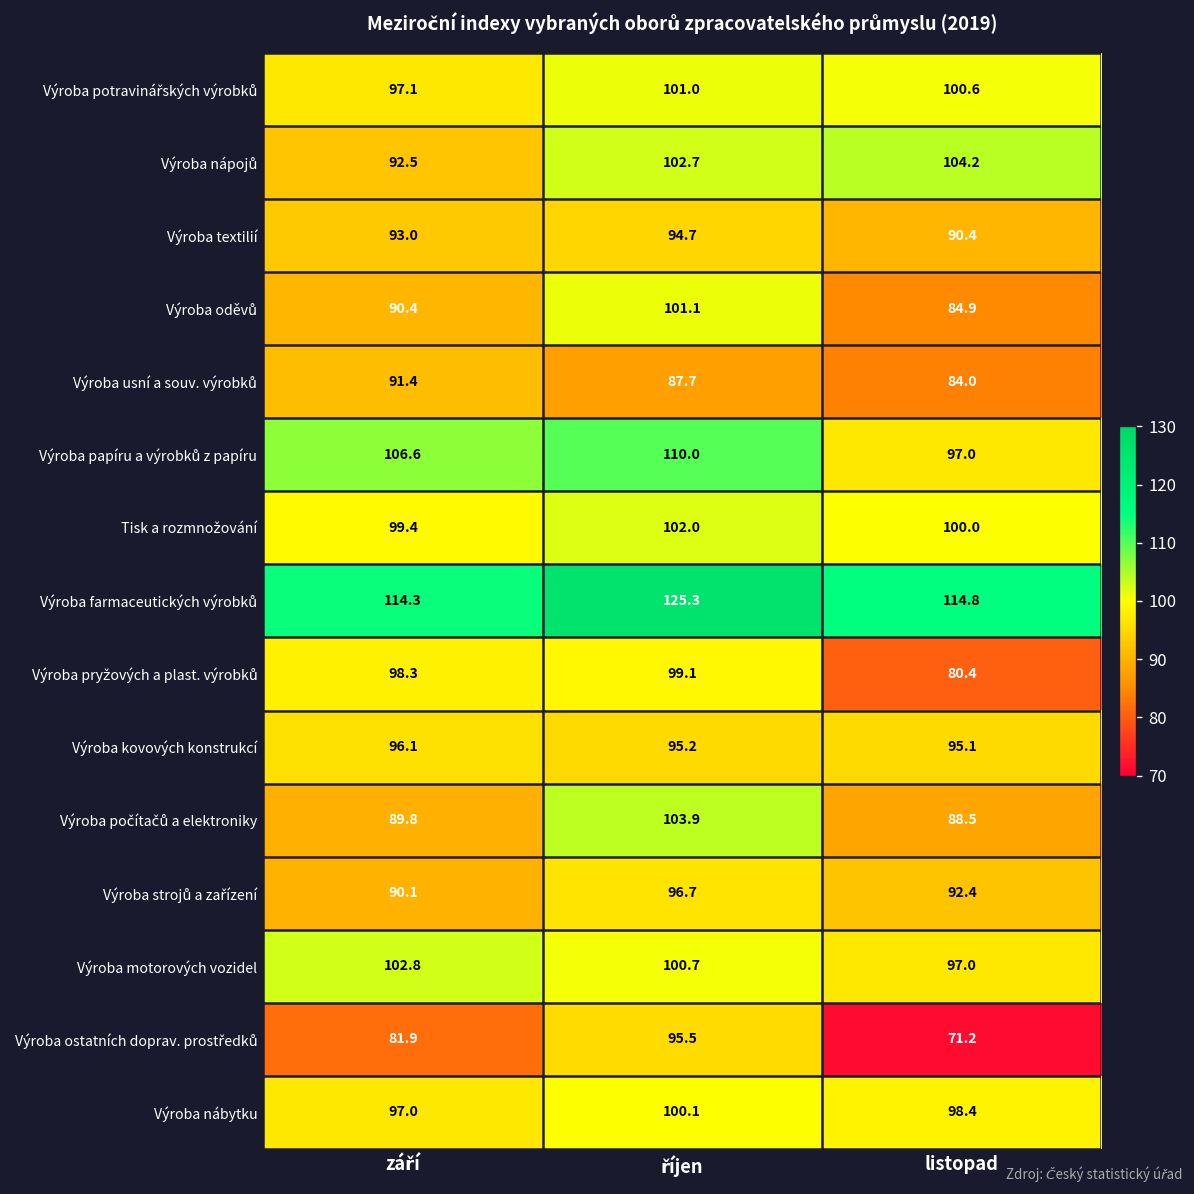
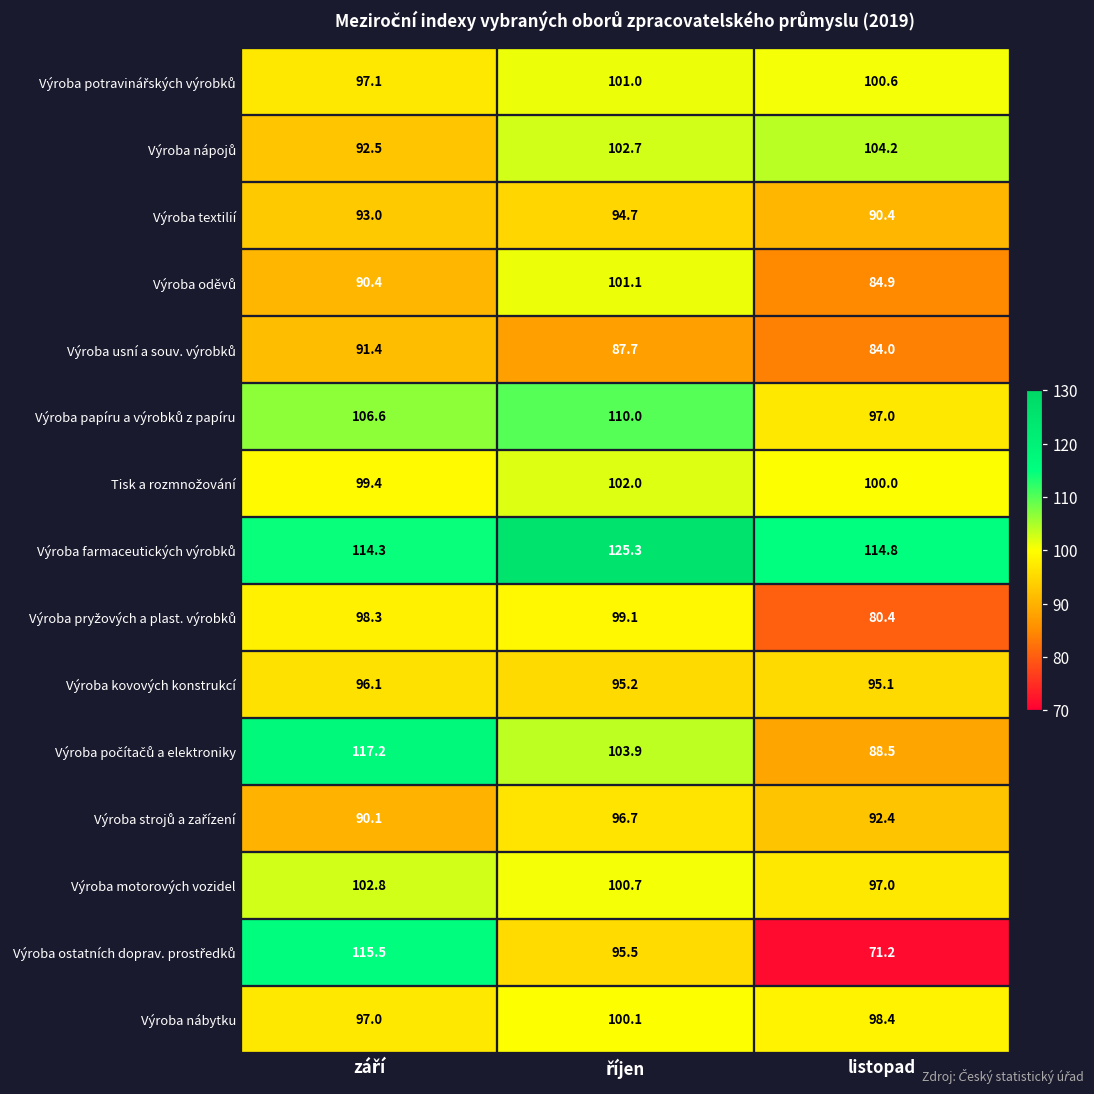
Výroba počítačů a elektroniky, září: 89.8 -> 117.2
Výroba ostatních doprav. prostředků, září: 81.9 -> 115.5
